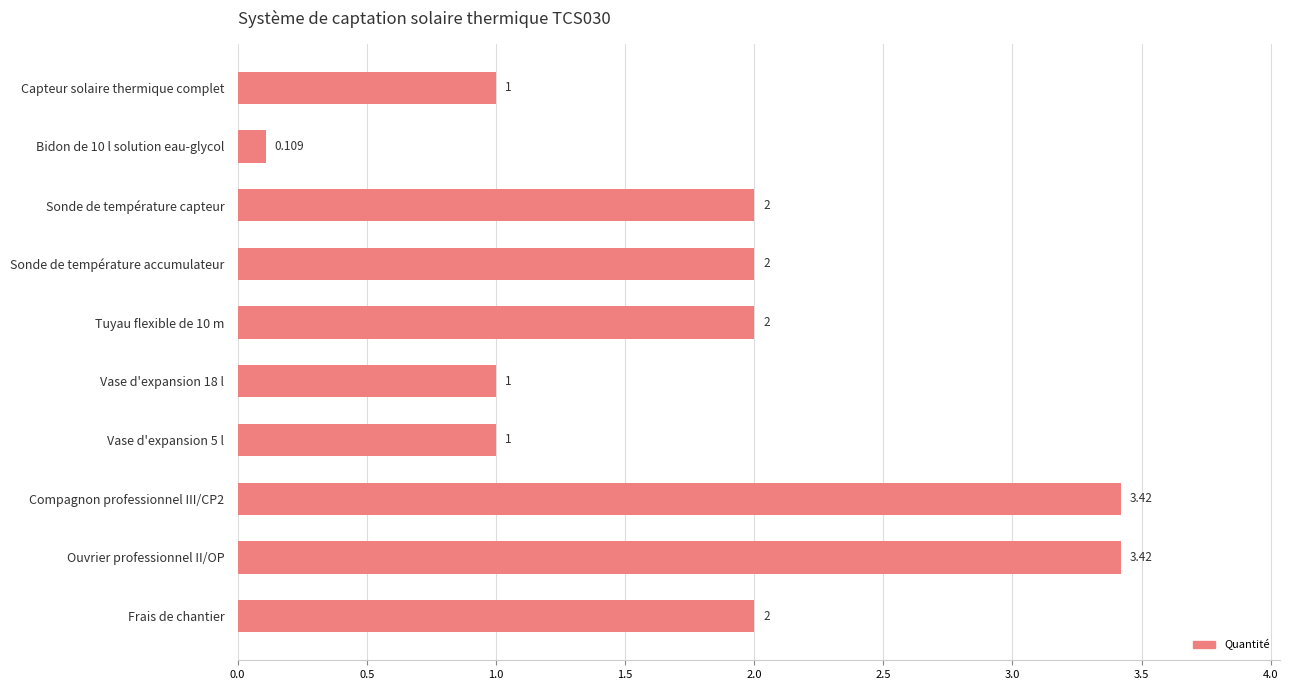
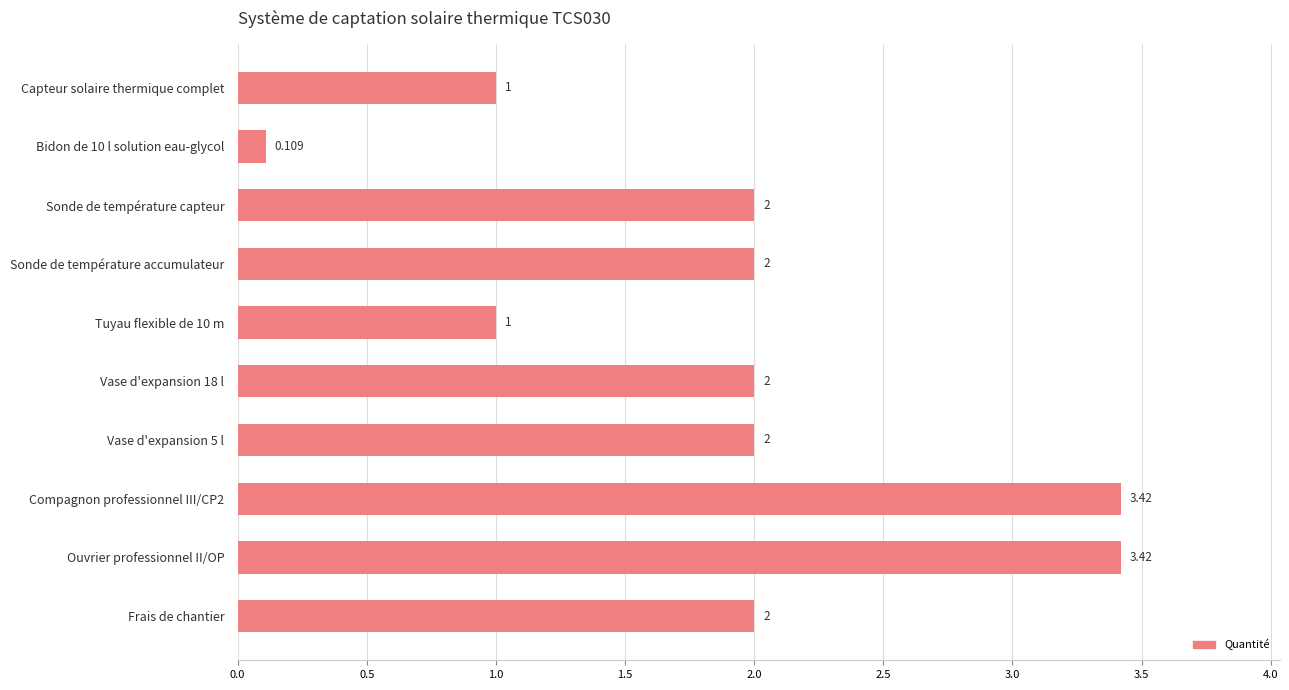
Tuyau flexible de 10 m: 2 -> 1
Vase d'expansion 18 l: 1 -> 2
Vase d'expansion 5 l: 1 -> 2
